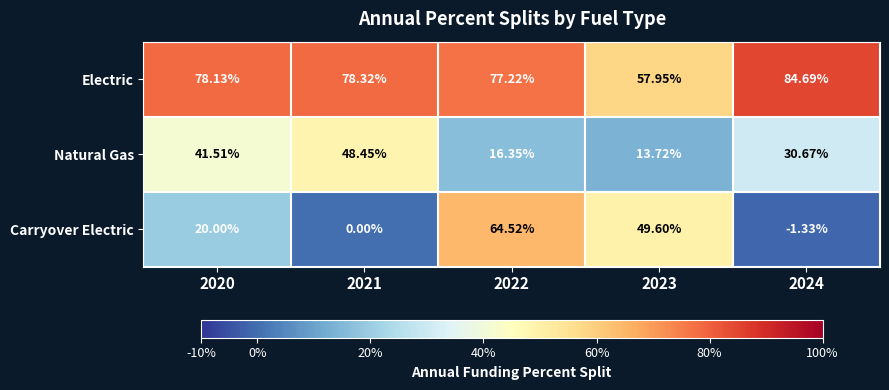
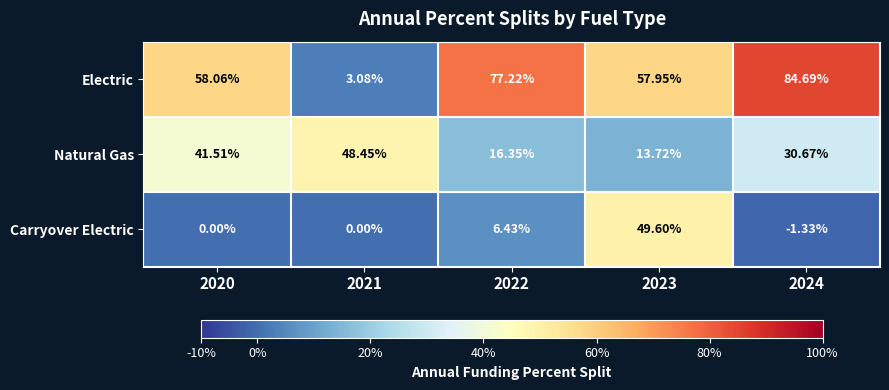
Electric, 2020: 78.13% -> 58.06%
Electric, 2021: 78.32% -> 3.08%
Carryover Electric, 2020: 20.00% -> 0.00%
Carryover Electric, 2022: 64.52% -> 6.43%
